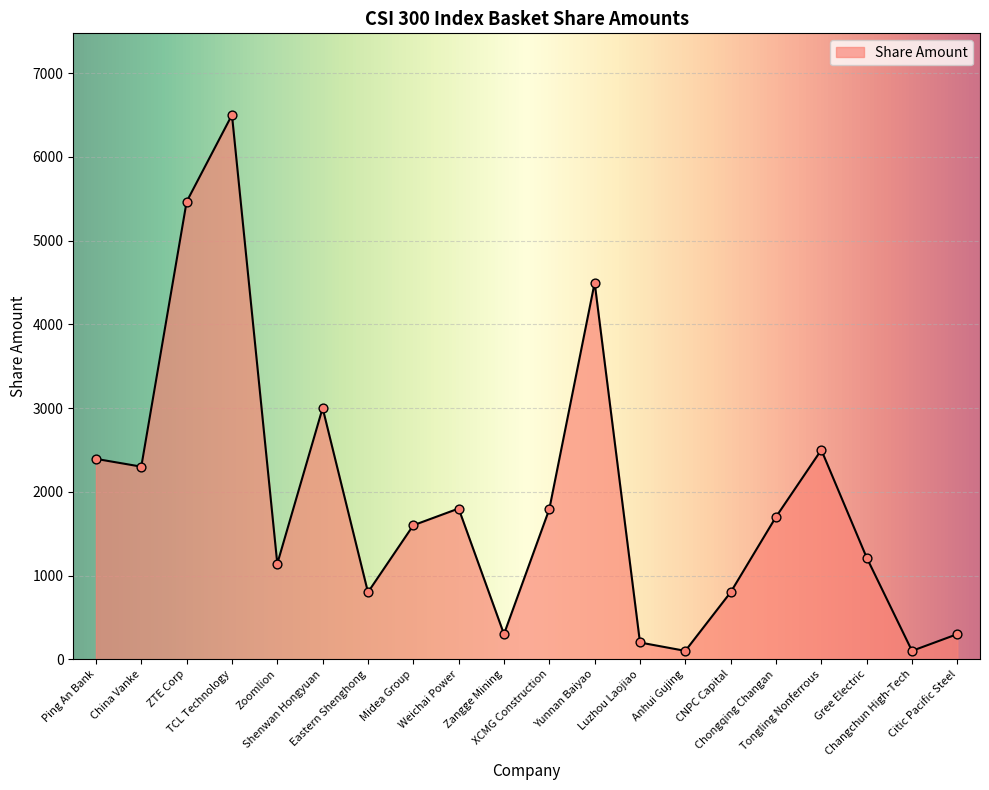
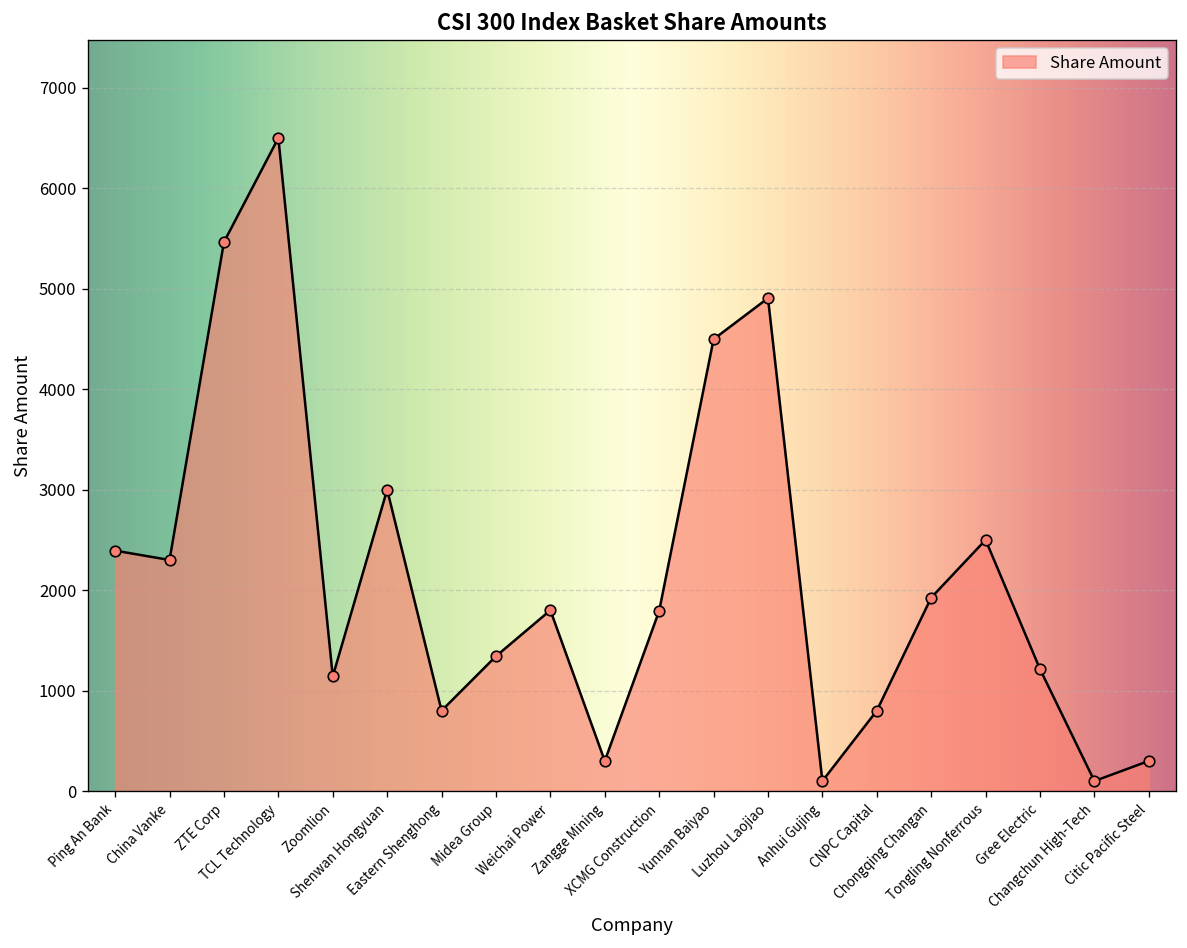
Midea Group: 1600 -> 1300
Luzhou Laojiao: 200 -> 4900
Chongqing Changan: 1700 -> 1900
